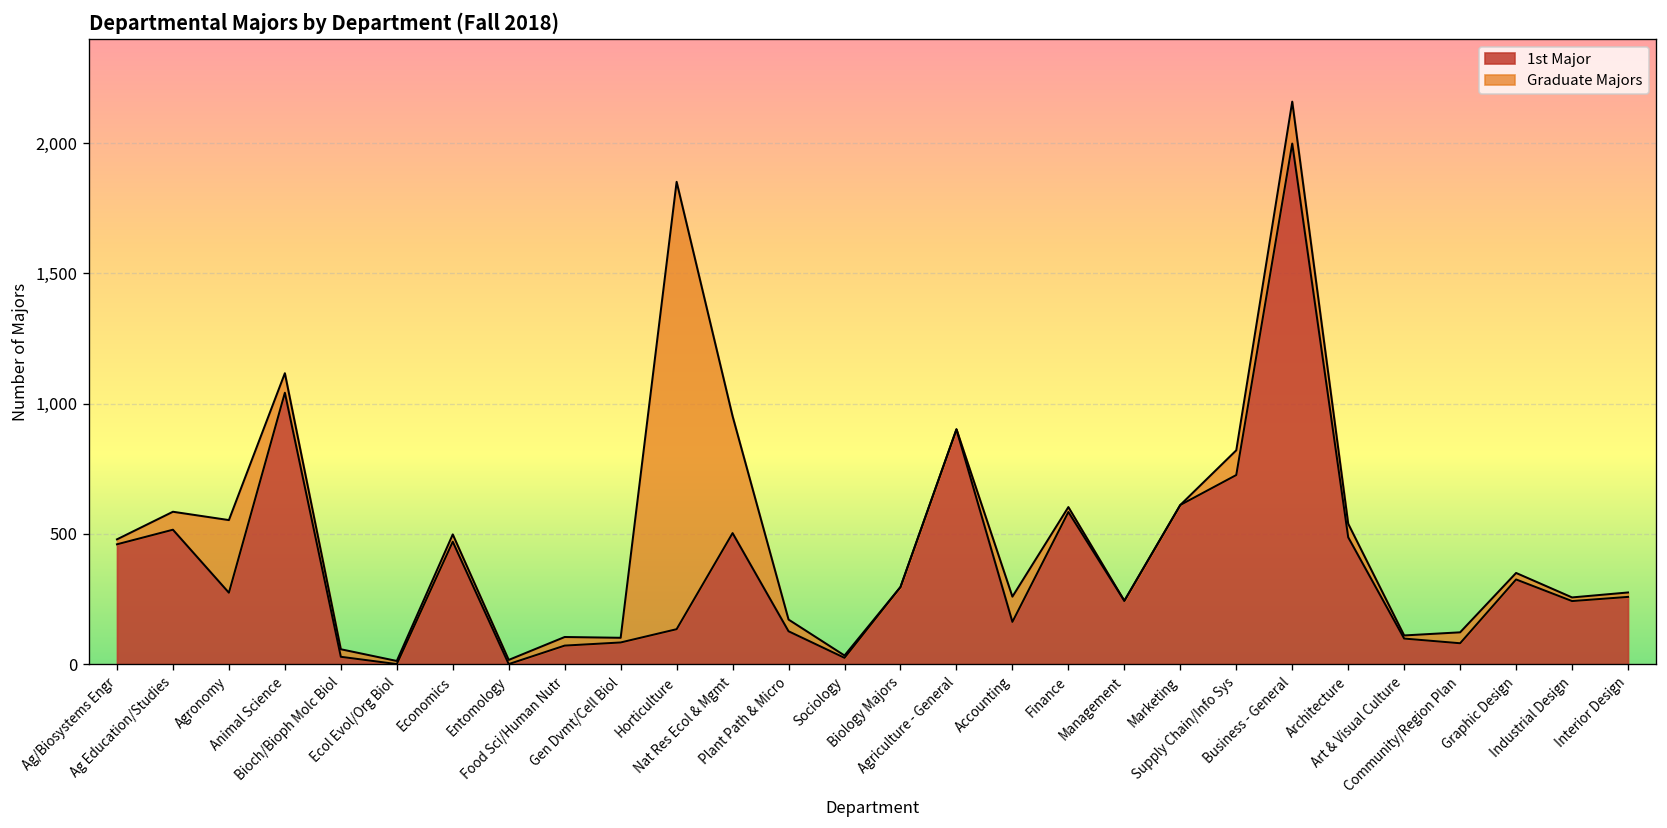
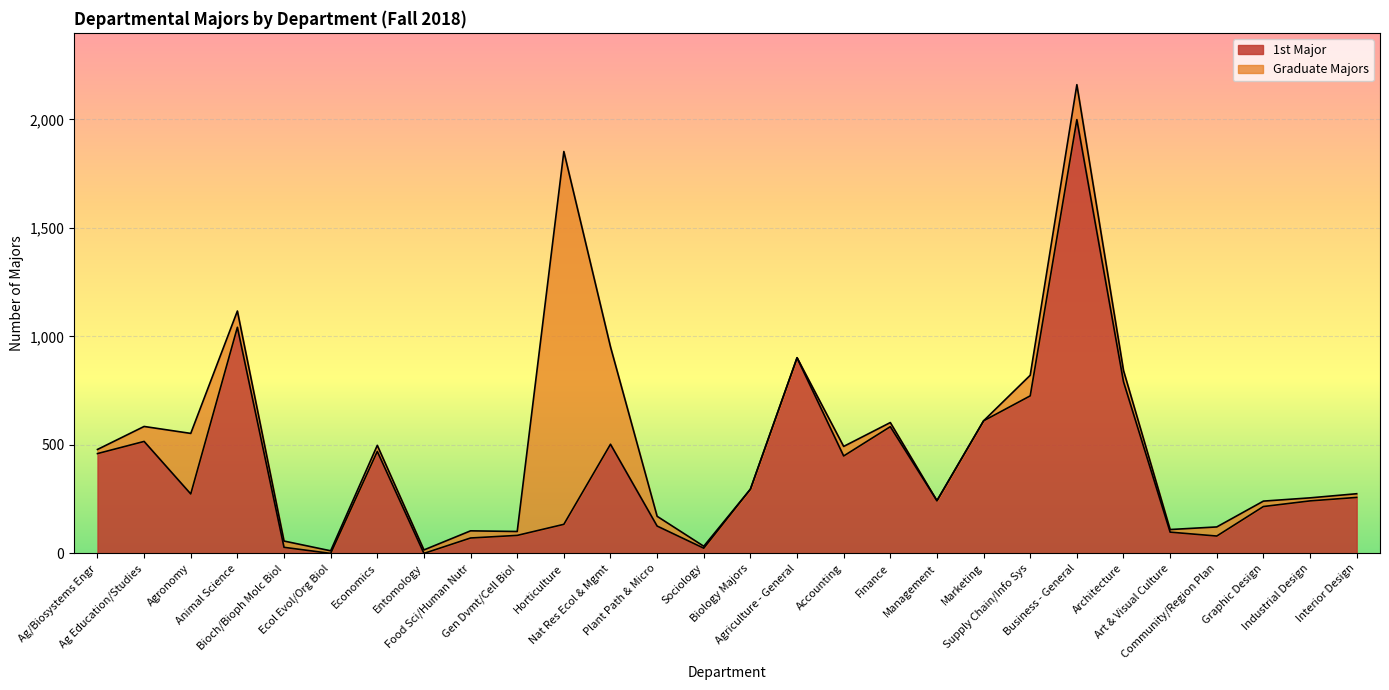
1st Major, Accounting: 160 -> 450
Graduate Majors, Accounting: 100 -> 40
1st Major, Architecture: 490 -> 790
1st Major, Graphic Design: 330 -> 220
